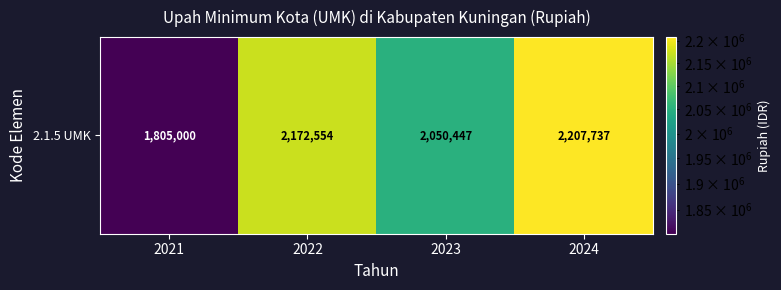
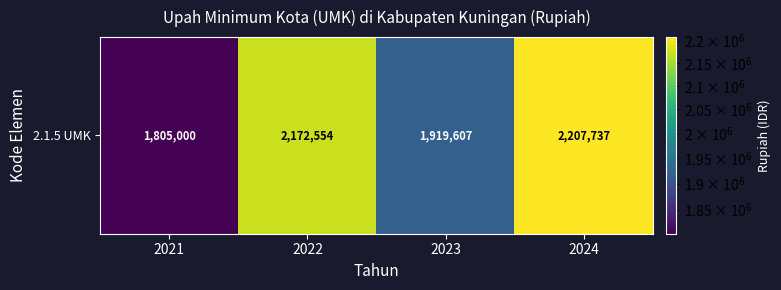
2.1.5 UMK, 2023: 2,050,447 -> 1,919,607
